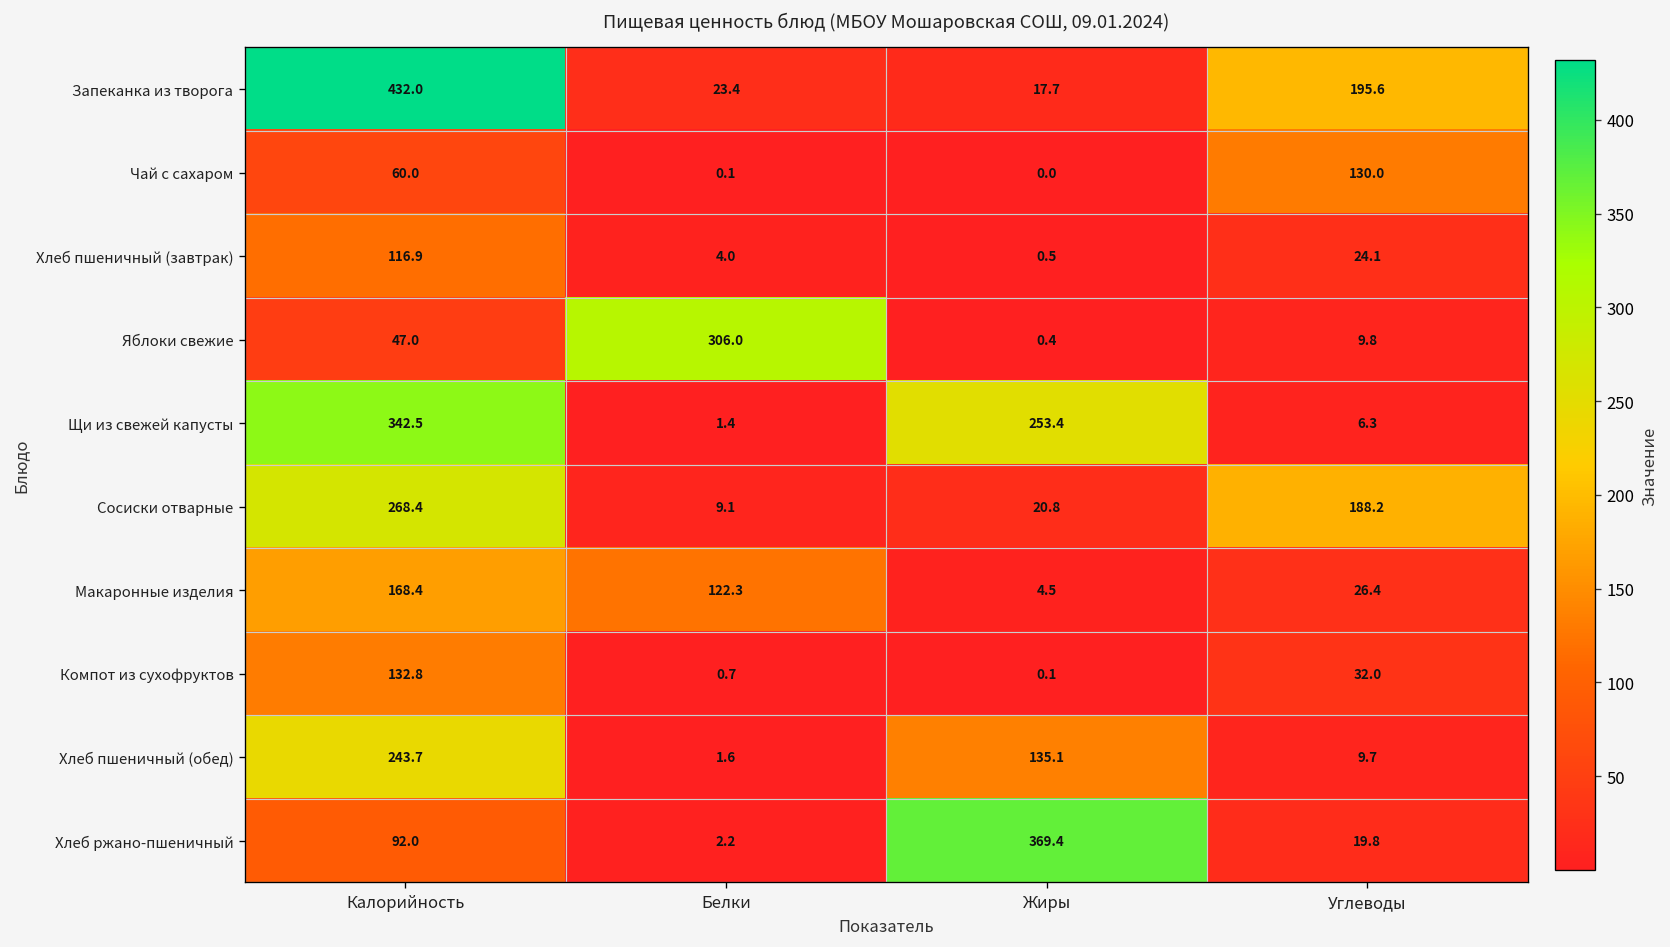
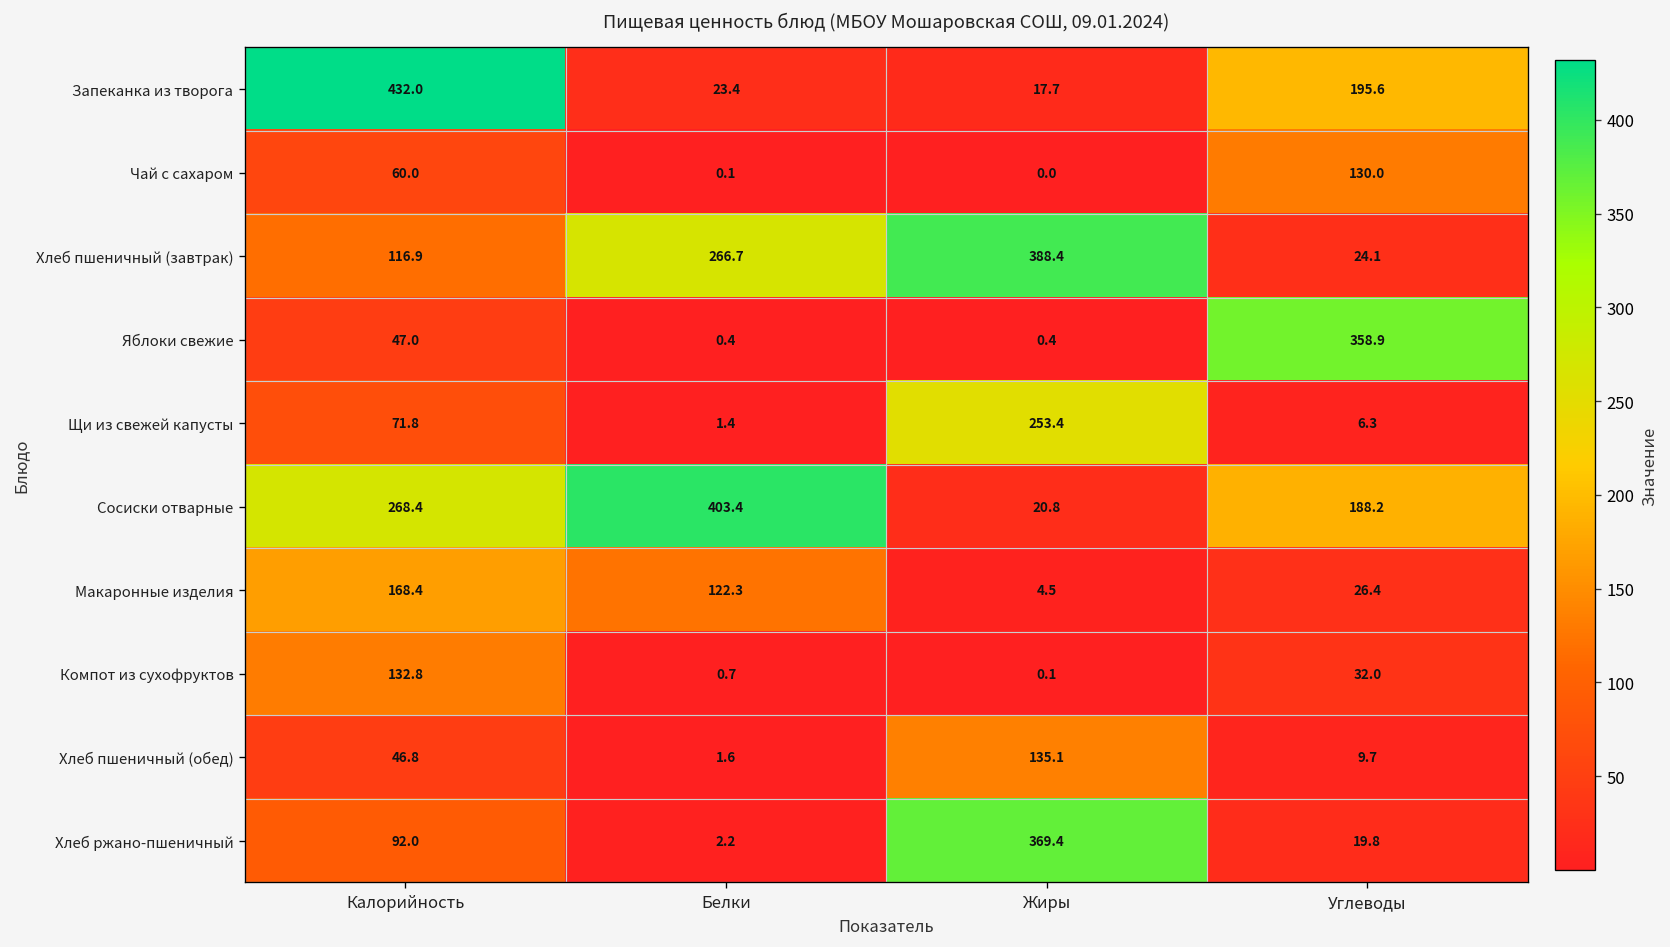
Хлеб пшеничный (завтрак), Белки: 4.0 -> 266.7
Хлеб пшеничный (завтрак), Жиры: 0.5 -> 388.4
Яблоки свежие, Белки: 306.0 -> 0.4
Яблоки свежие, Углеводы: 9.8 -> 358.9
Щи из свежей капусты, Калорийность: 342.5 -> 71.8
Сосиски отварные, Белки: 9.1 -> 403.4
Хлеб пшеничный (обед), Калорийность: 243.7 -> 46.8
